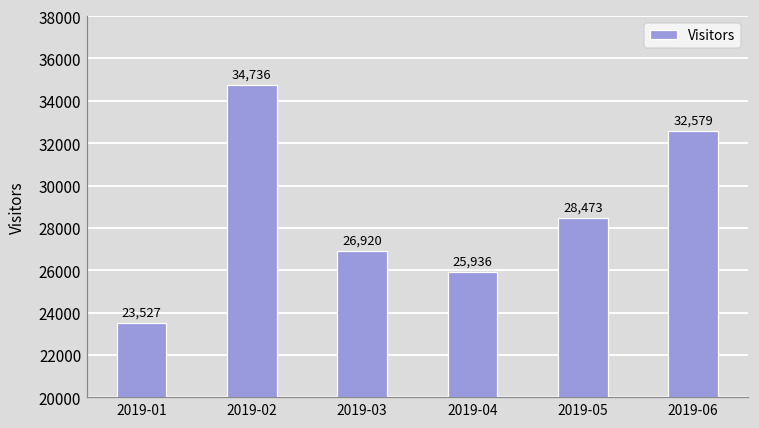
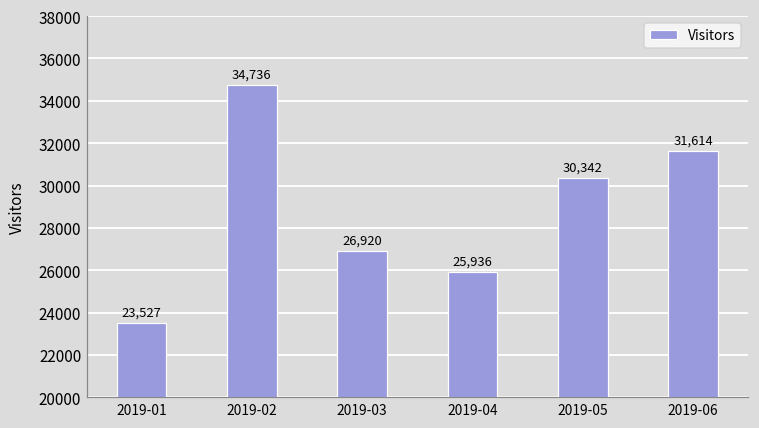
2019-05: 28,473 -> 30,342
2019-06: 32,579 -> 31,614
